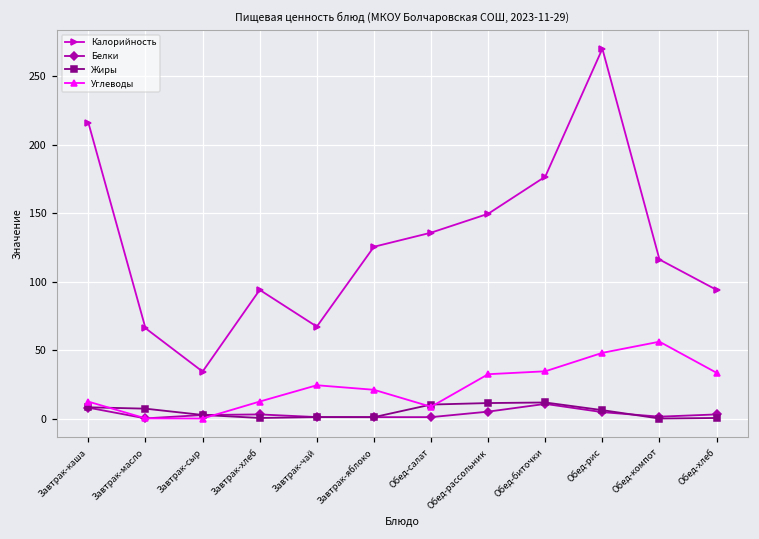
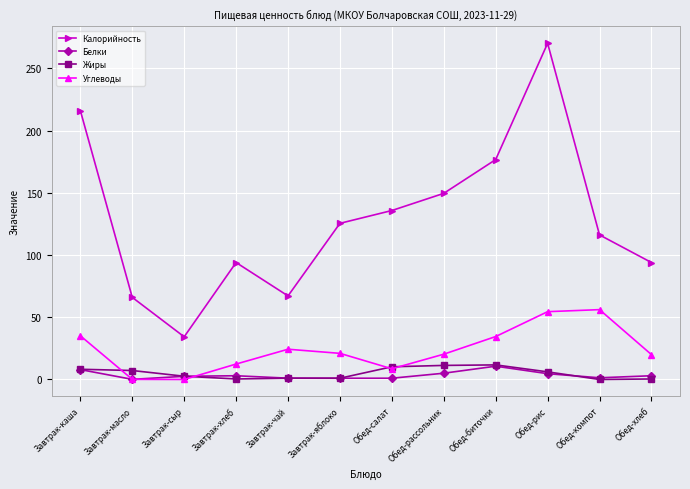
Углеводы, Завтрак-каша: 12 -> 35
Углеводы, Обед-рассольник: 32 -> 20
Углеводы, Обед-рис: 48 -> 55
Углеводы, Обед-хлеб: 33 -> 20
